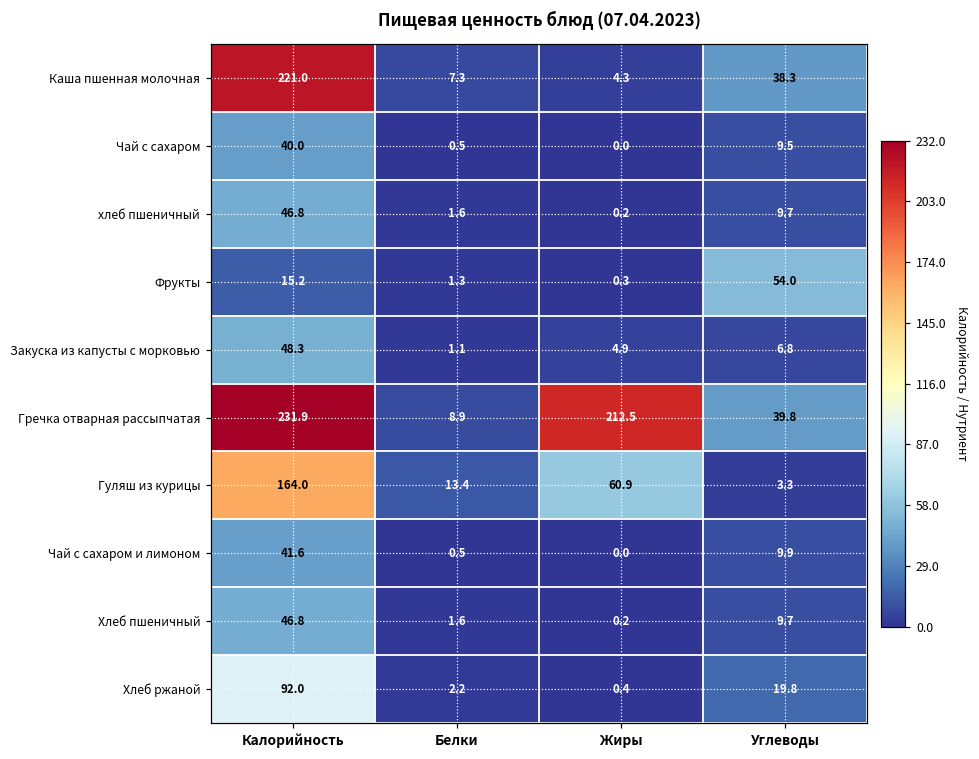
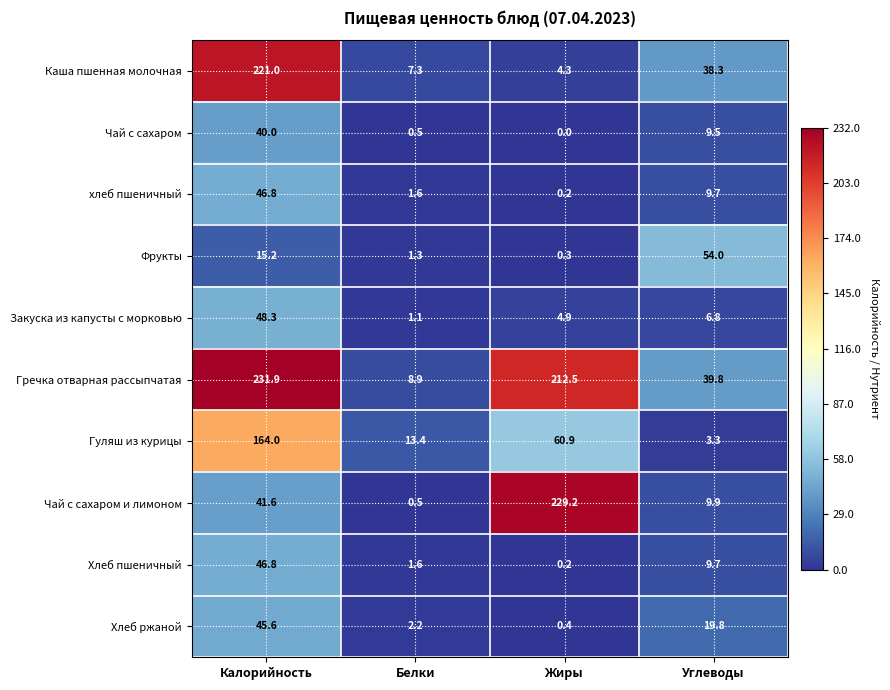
Чай с сахаром и лимоном, Жиры: 0.0 -> 229.2
Хлеб ржаной, Калорийность: 92.0 -> 45.6
